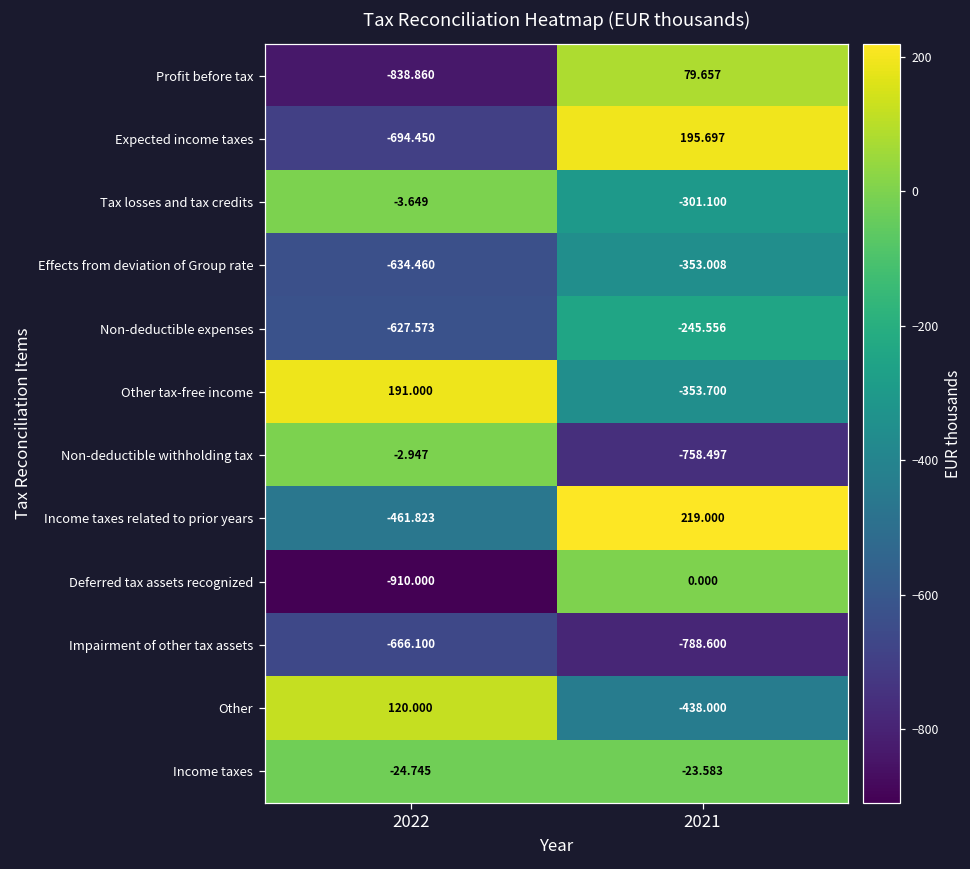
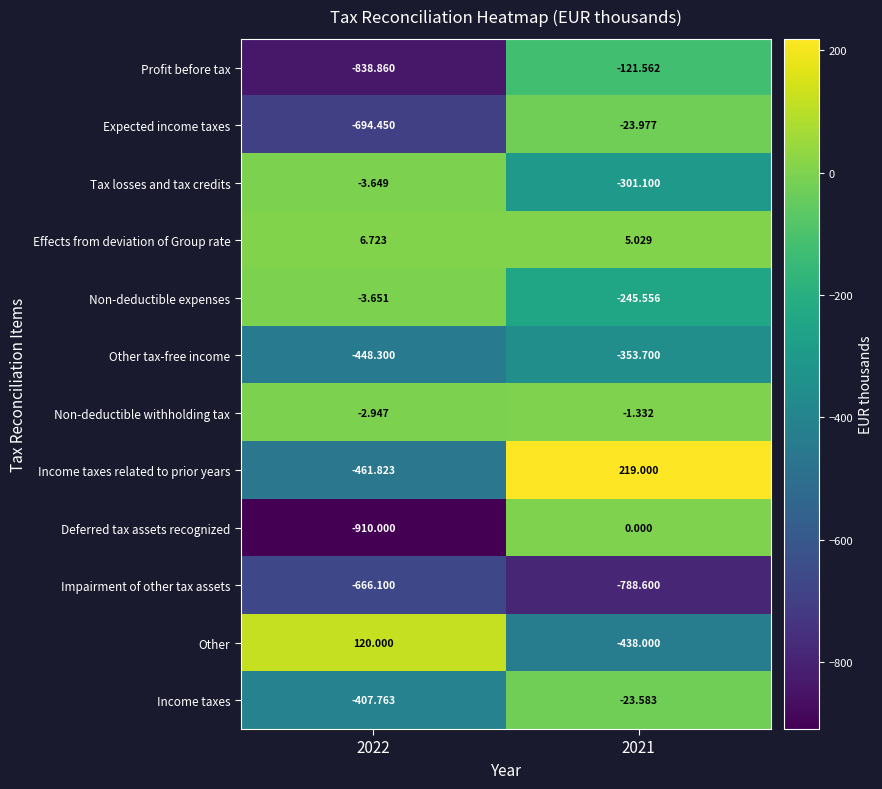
Profit before tax, 2021: 79.657 -> -121.562
Expected income taxes, 2021: 195.697 -> -23.977
Effects from deviation of Group rate, 2022: -634.460 -> 6.723
Effects from deviation of Group rate, 2021: -353.008 -> 5.029
Non-deductible expenses, 2022: -627.573 -> -3.651
Other tax-free income, 2022: 191.000 -> -448.300
Non-deductible withholding tax, 2021: -758.497 -> -1.332
Income taxes, 2022: -24.745 -> -407.763
